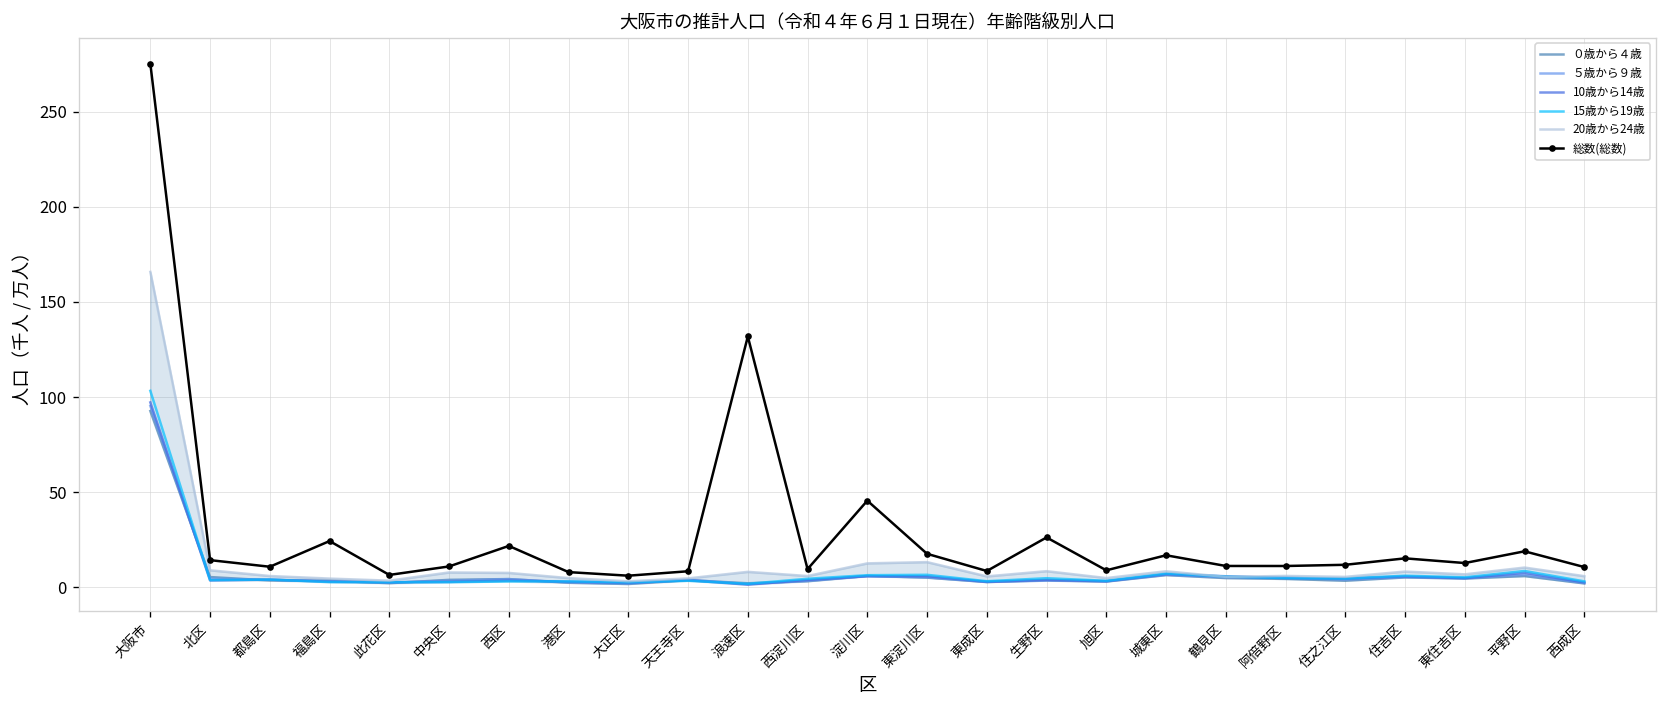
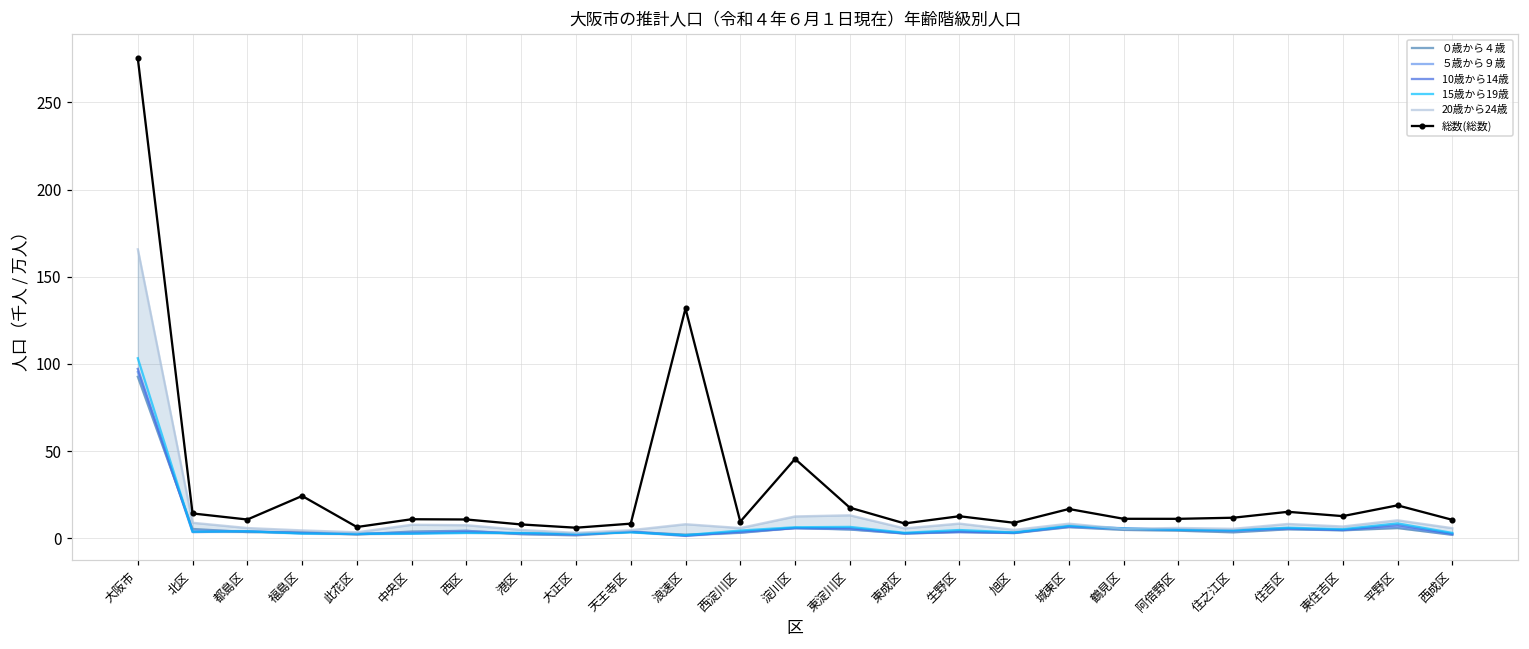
総数(総数), 西区: 22 -> 11
総数(総数), 生野区: 26 -> 13
